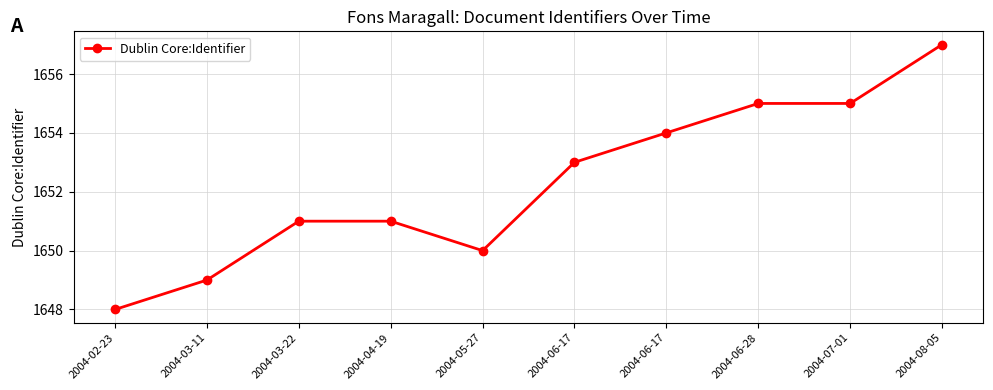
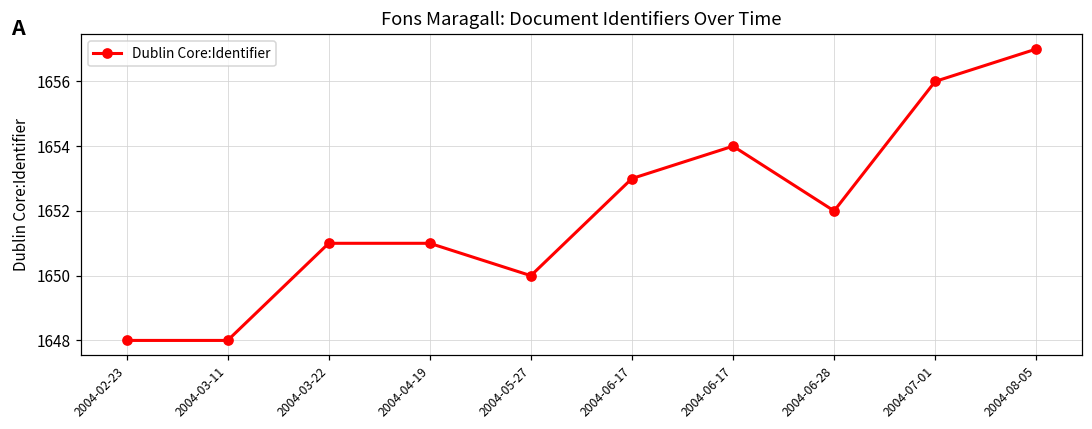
2004-03-11: 1649 -> 1648
2004-06-28: 1655 -> 1652
2004-07-01: 1655 -> 1656
